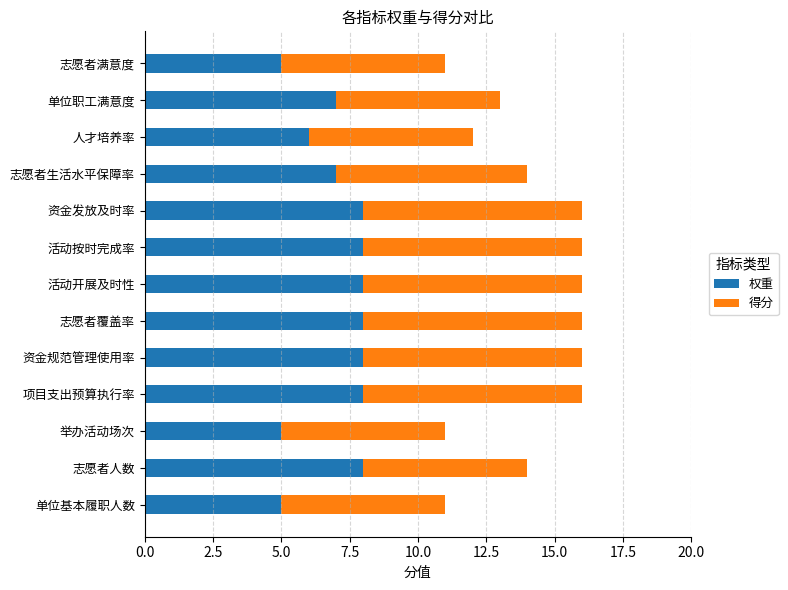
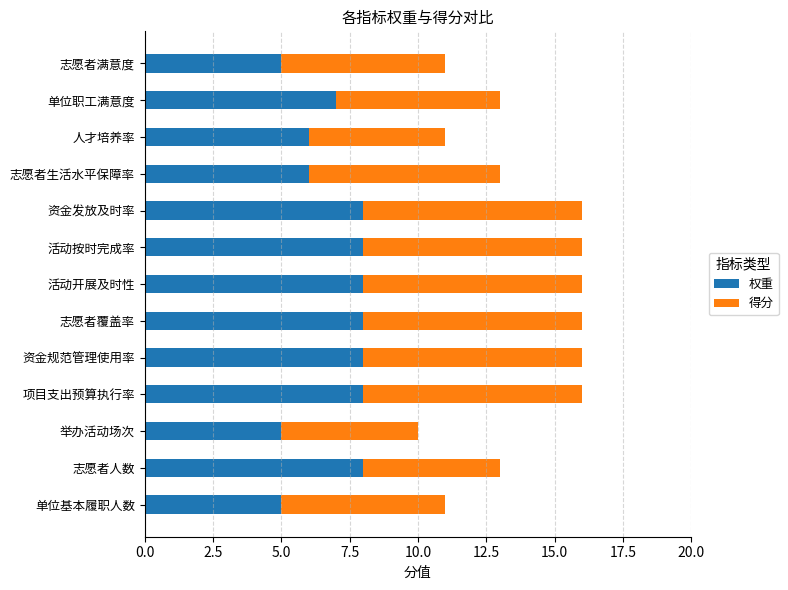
得分, 人才培养率: 6 -> 5
权重, 志愿者生活水平保障率: 7 -> 6
得分, 举办活动场次: 6 -> 5
得分, 志愿者人数: 6 -> 5
